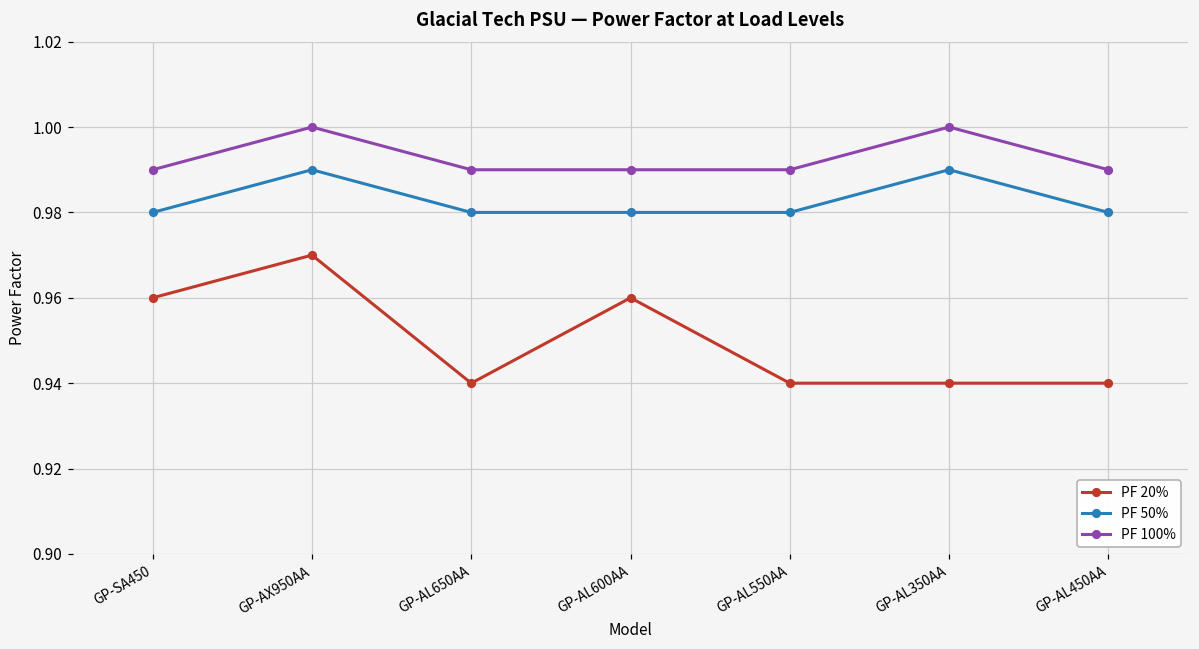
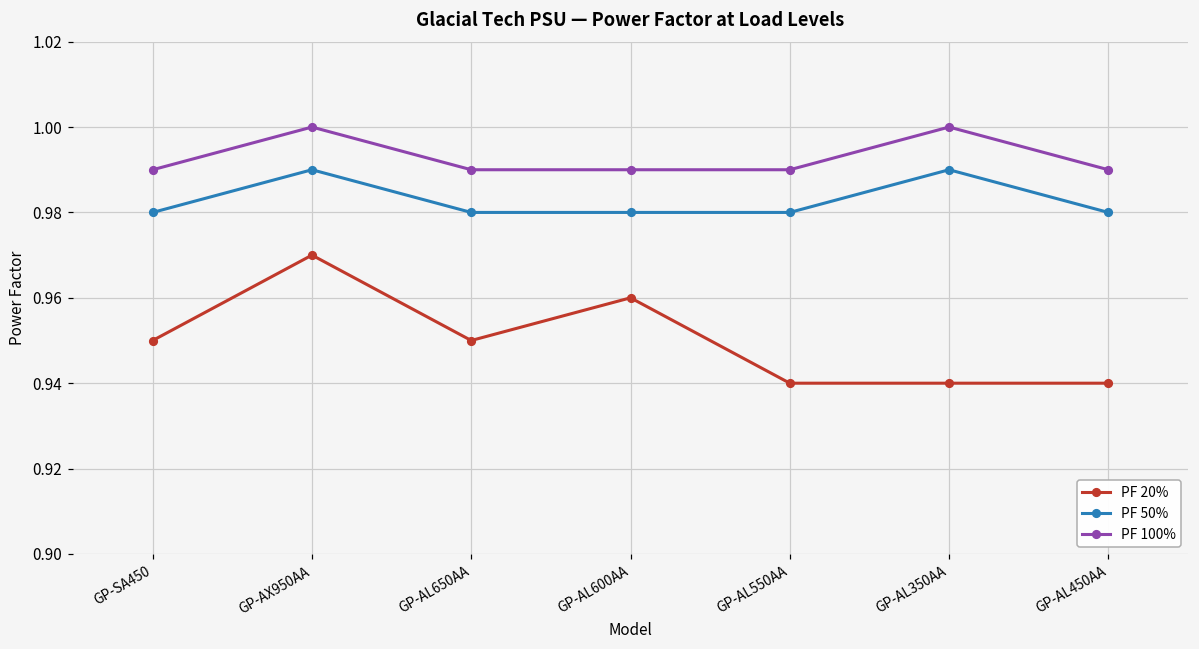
PF 20%, GP-SA450: 0.96 -> 0.95
PF 20%, GP-AL650AA: 0.94 -> 0.95
